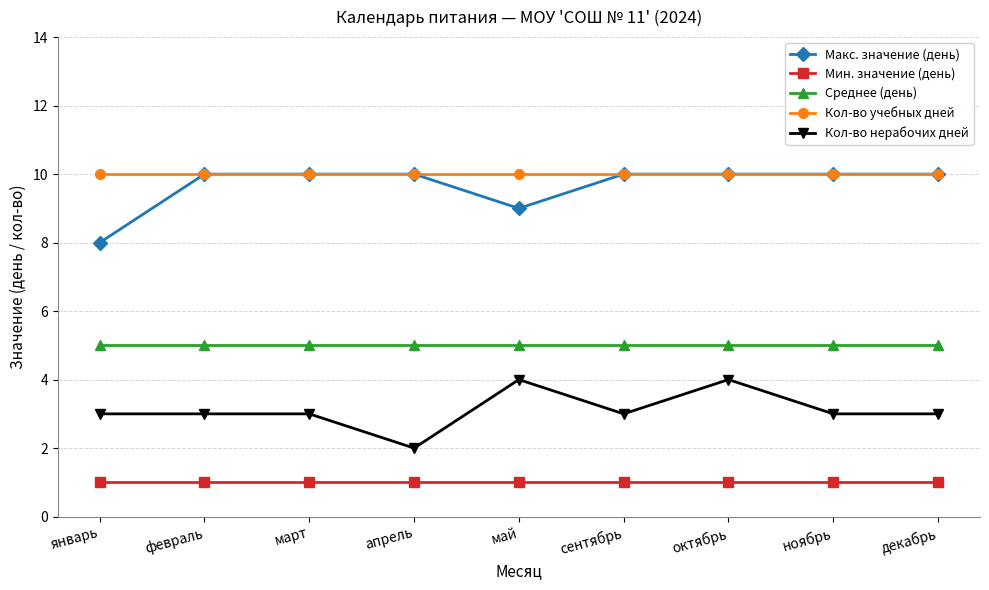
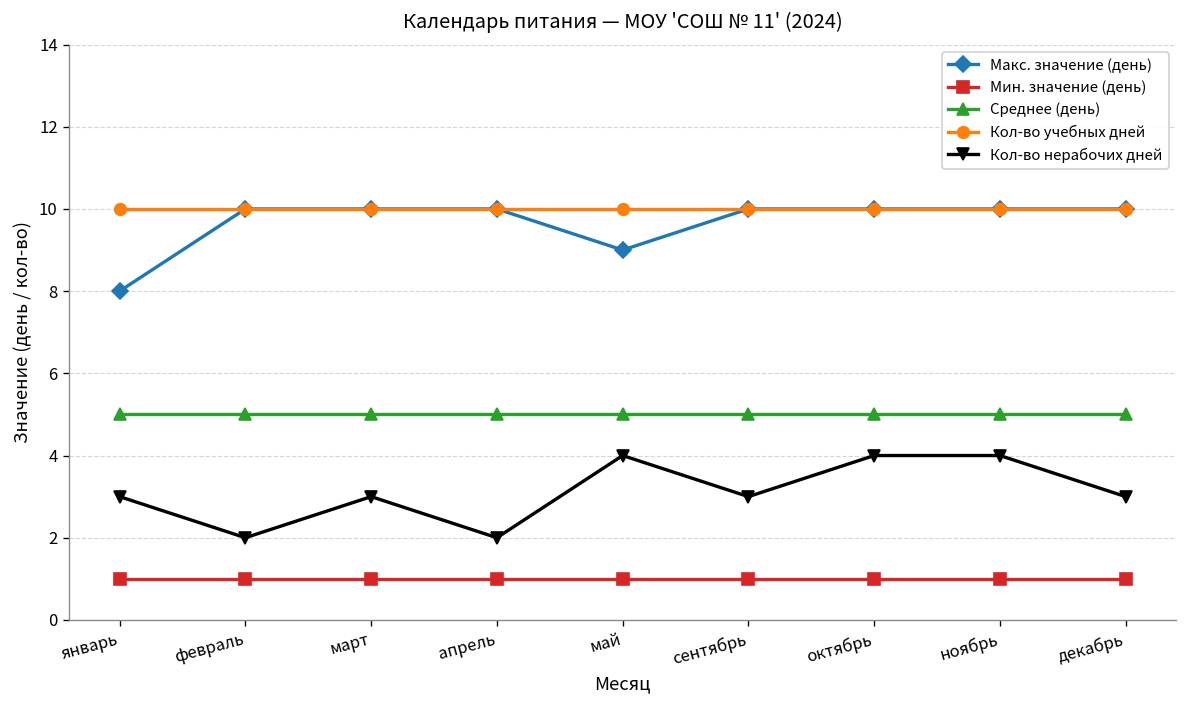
Кол-во нерабочих дней, февраль: 3 -> 2
Кол-во нерабочих дней, ноябрь: 3 -> 4
